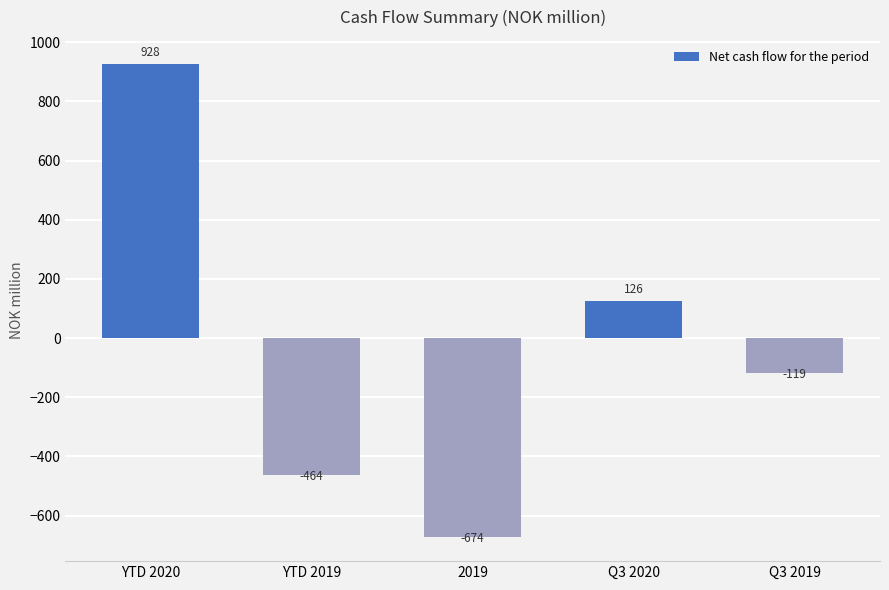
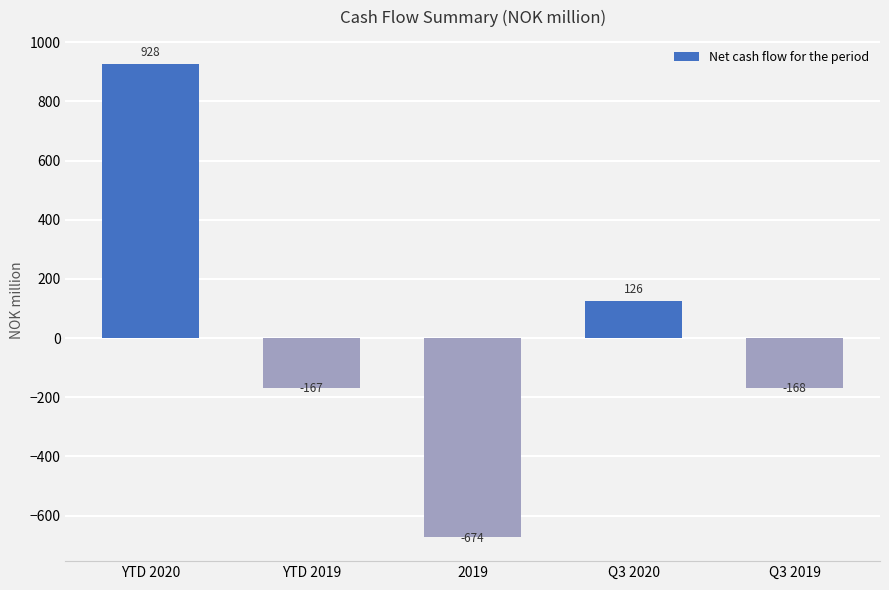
YTD 2019: -464 -> -167
Q3 2019: -119 -> -168
